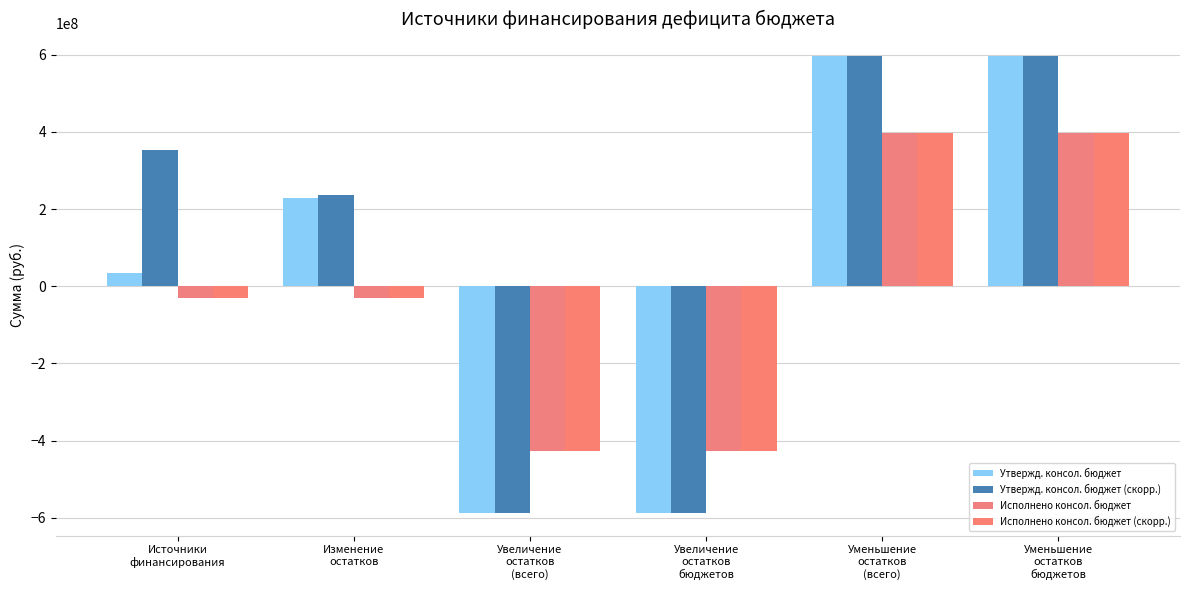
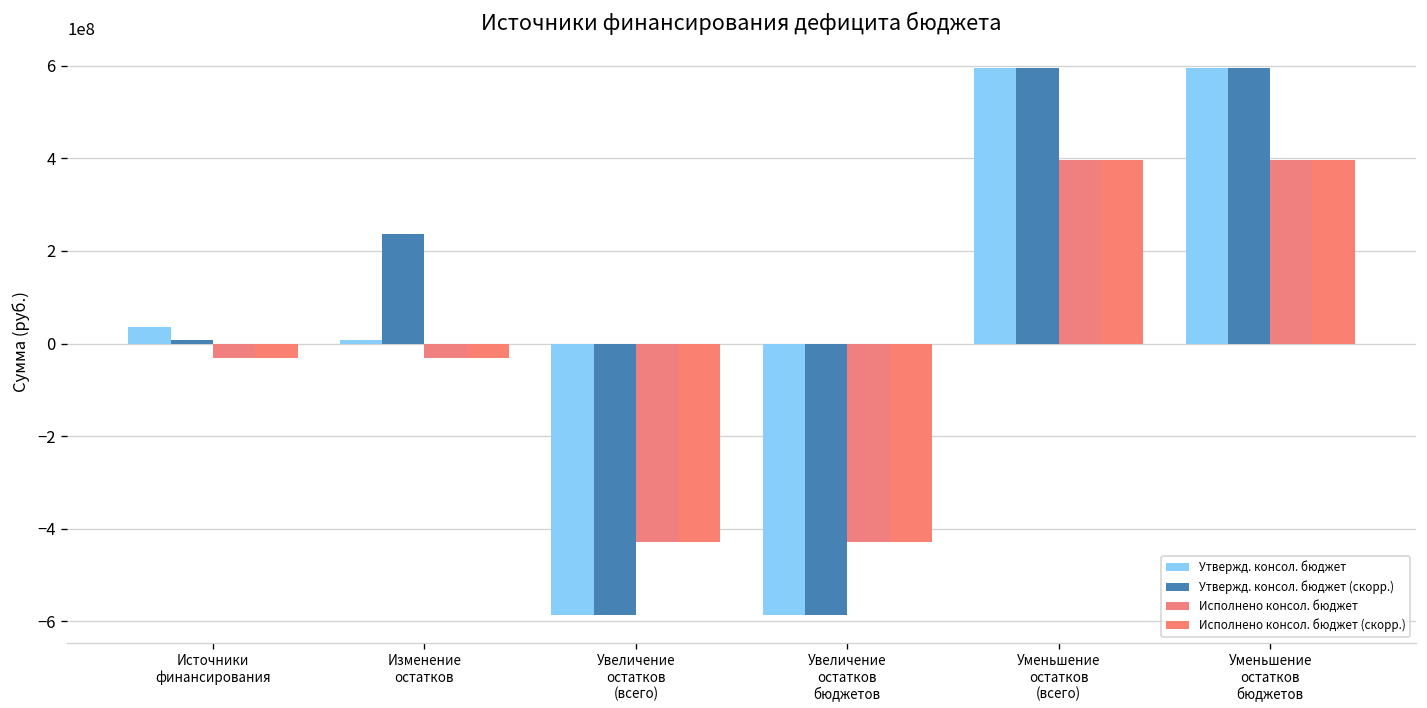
Утвержд. консол. бюджет (скорр.), Источники финансирования: 350000000 -> 10000000
Утвержд. консол. бюджет, Изменение остатков: 230000000 -> 10000000
